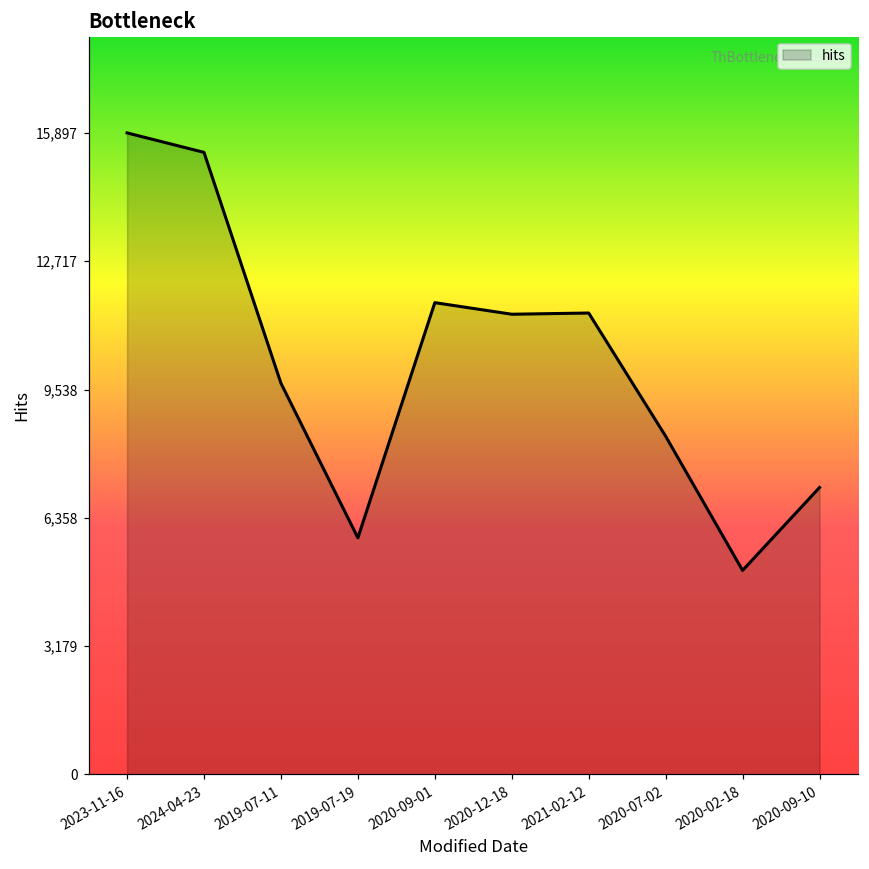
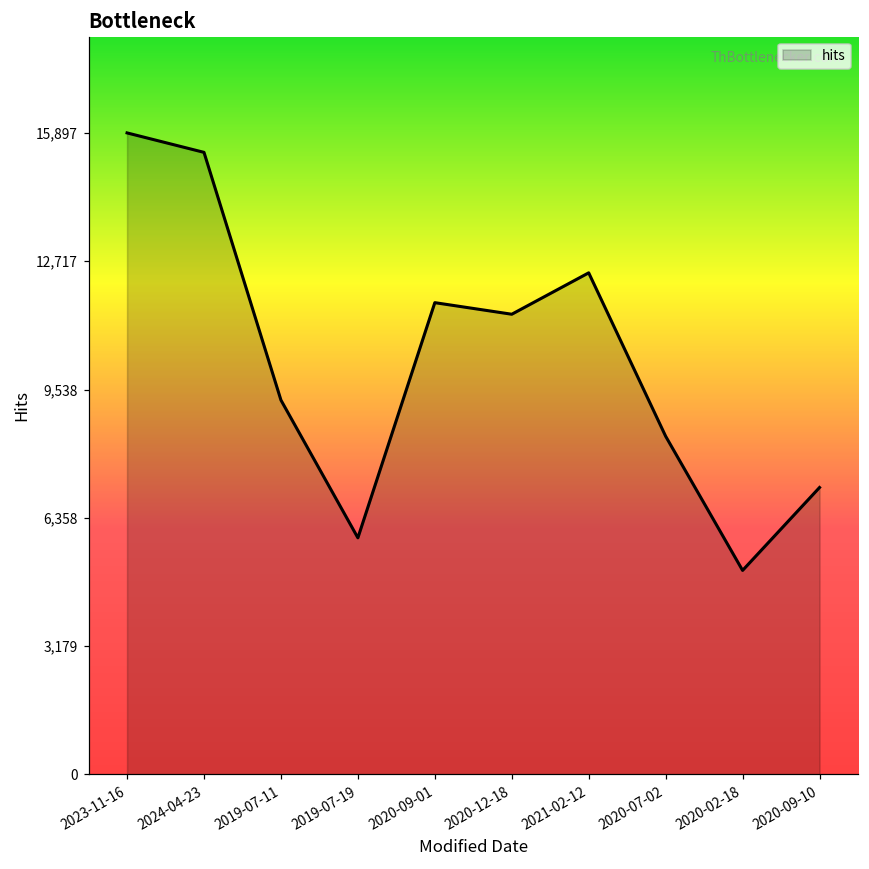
2019-07-11: 9,700 -> 9,300
2021-02-12: 11,400 -> 12,400
